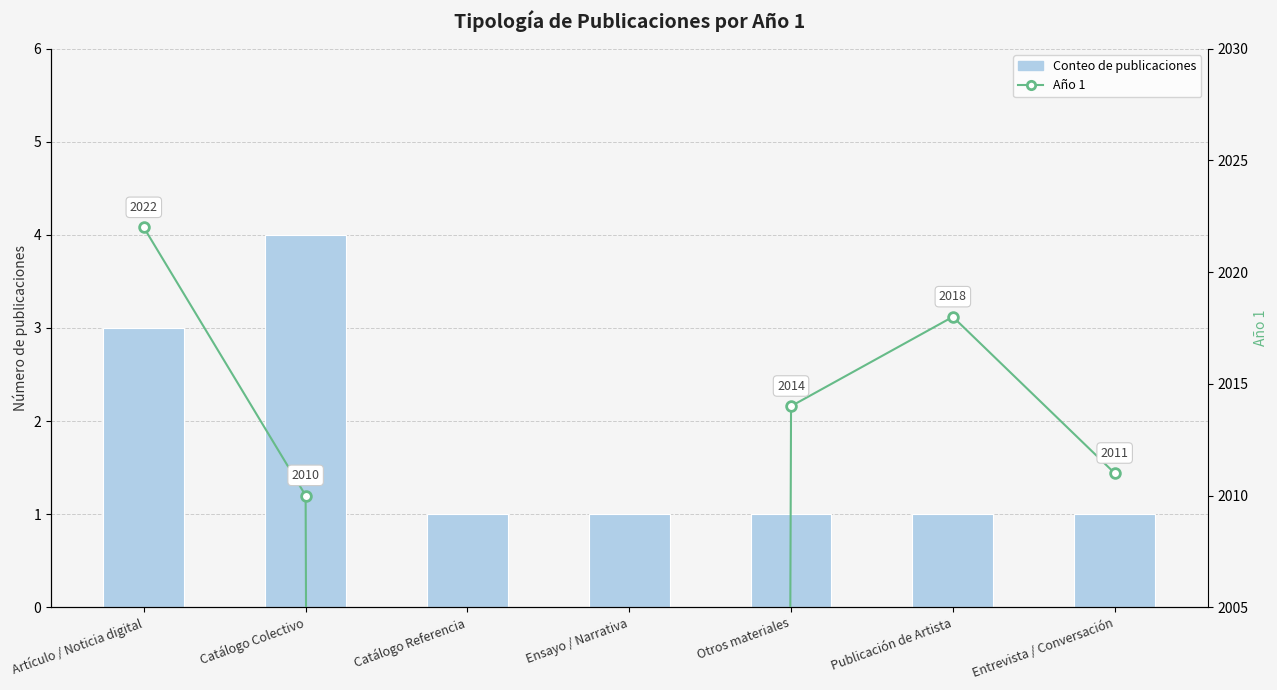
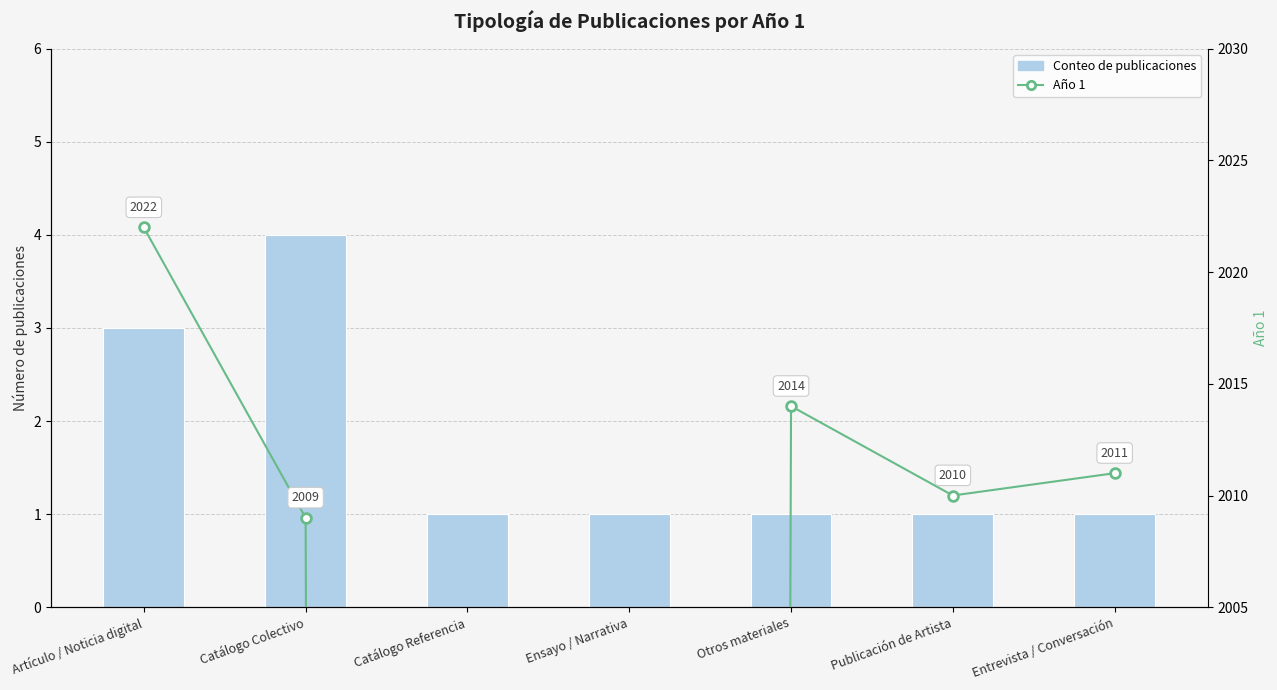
Año 1, Catálogo Colectivo: 2010 -> 2009
Año 1, Publicación de Artista: 2018 -> 2010
